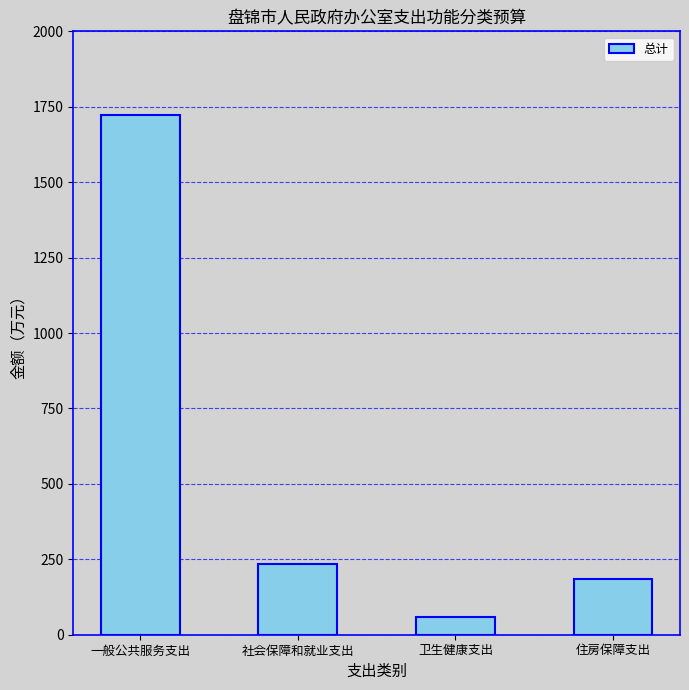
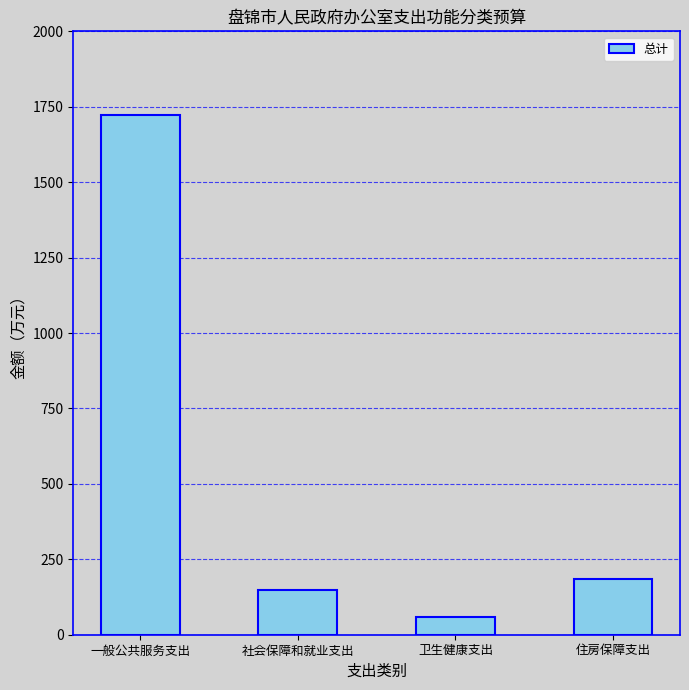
社会保障和就业支出: 240 -> 150
